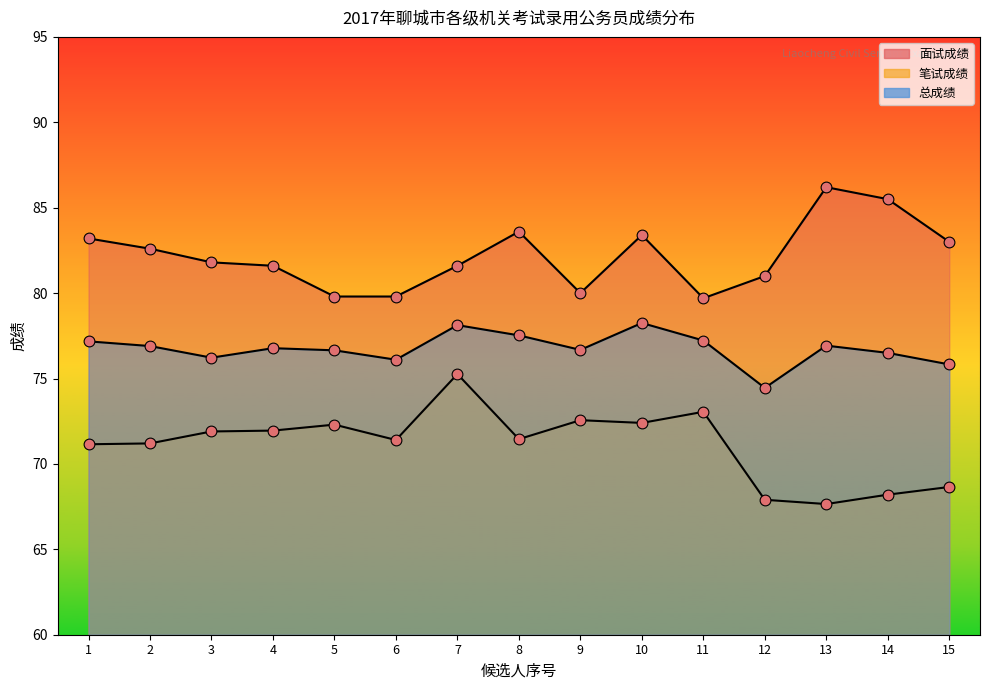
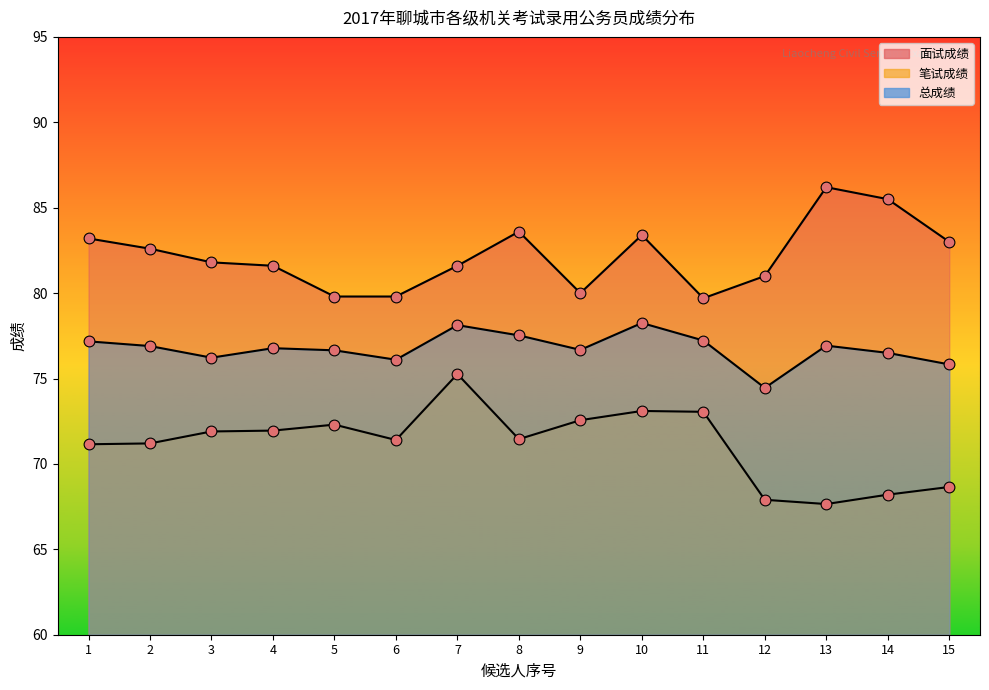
笔试成绩, 10: 72.4 -> 73.1
